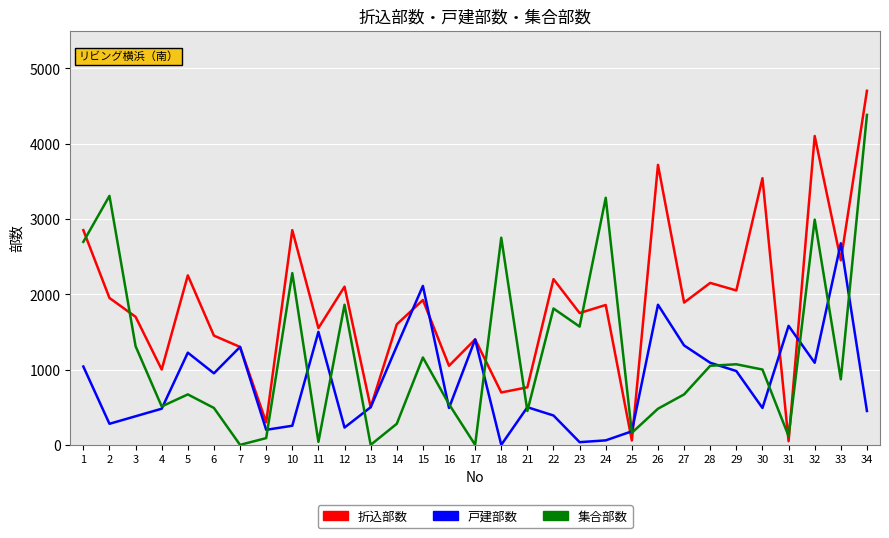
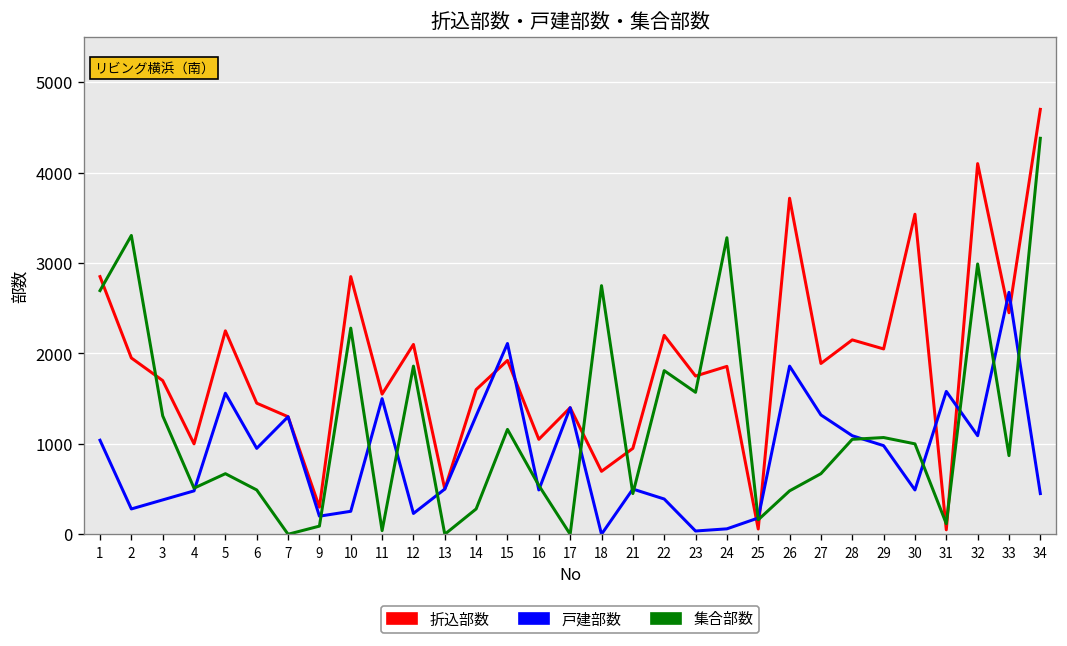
戸建部数, 5: 1200 -> 1600
折込部数, 21: 800 -> 1000
